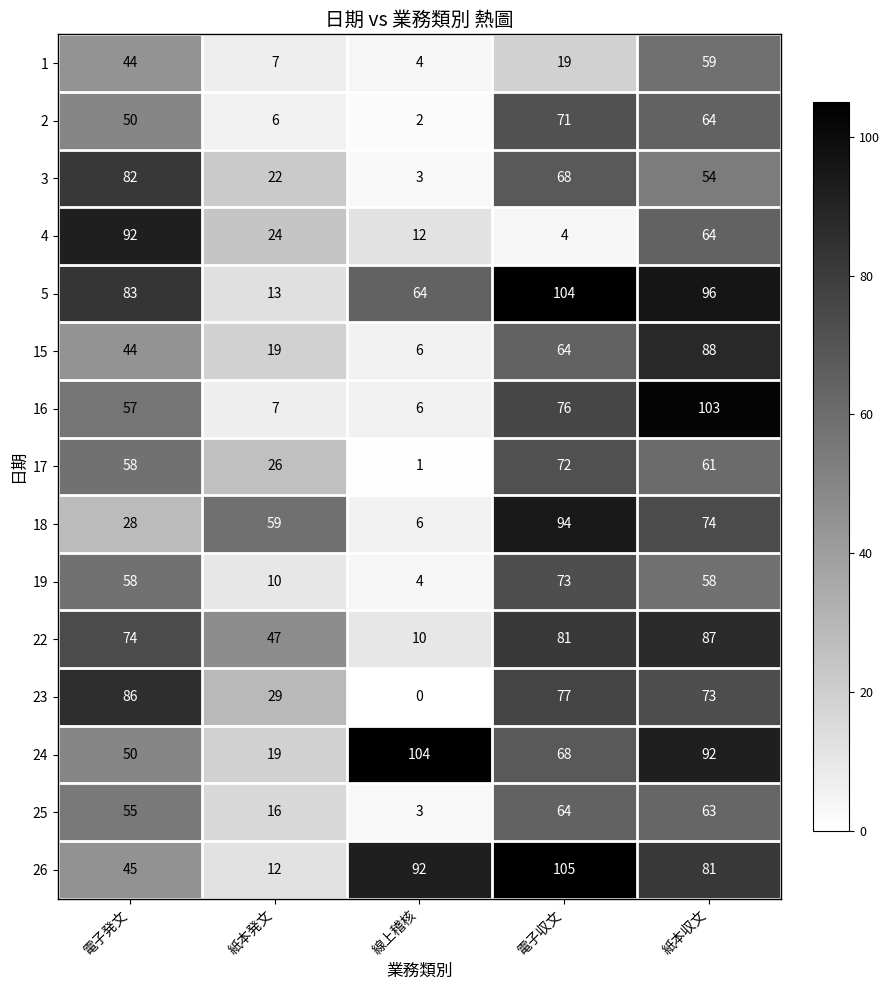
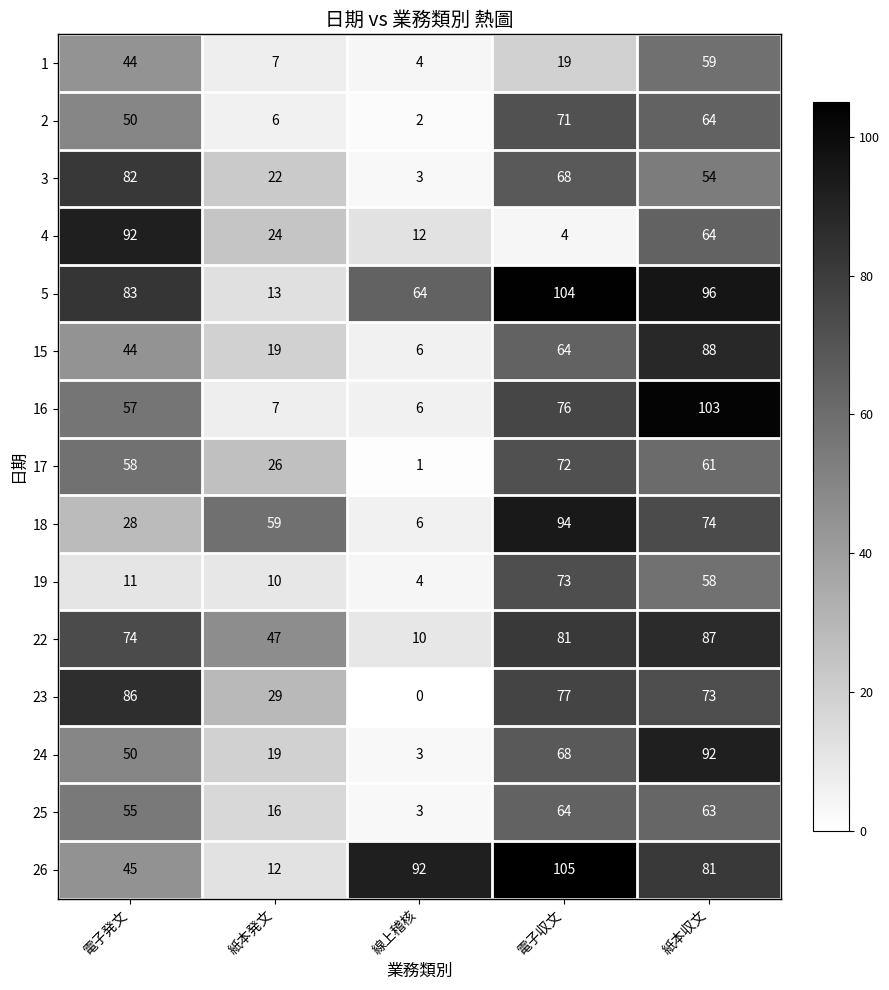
19, 電子発文: 58 -> 11
24, 線上稽核: 104 -> 3
